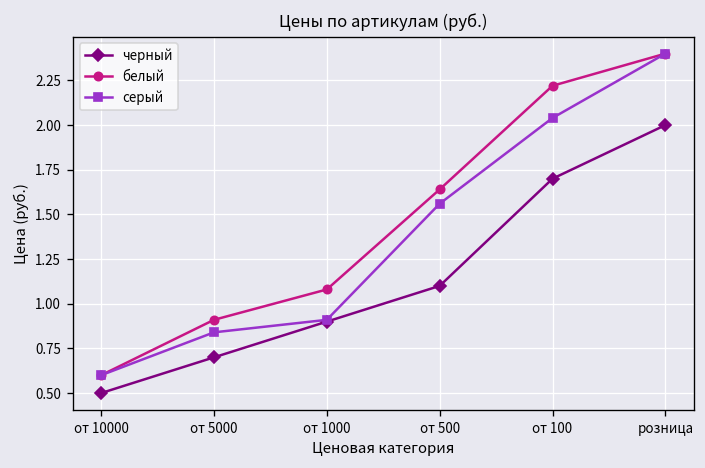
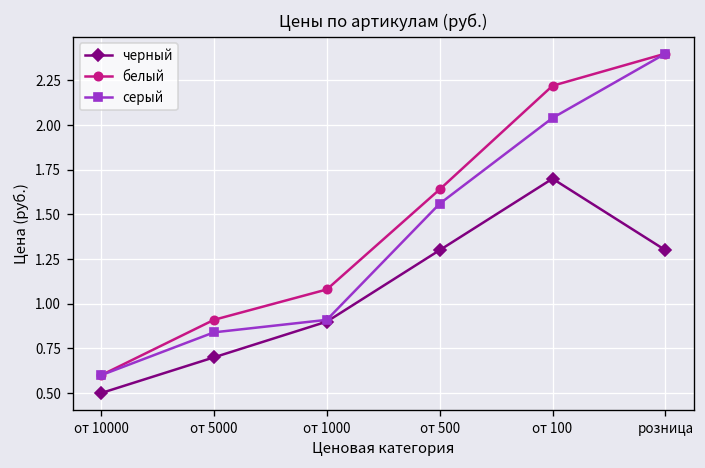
черный, от 500: 1.1 -> 1.3
черный, розница: 2.0 -> 1.3
